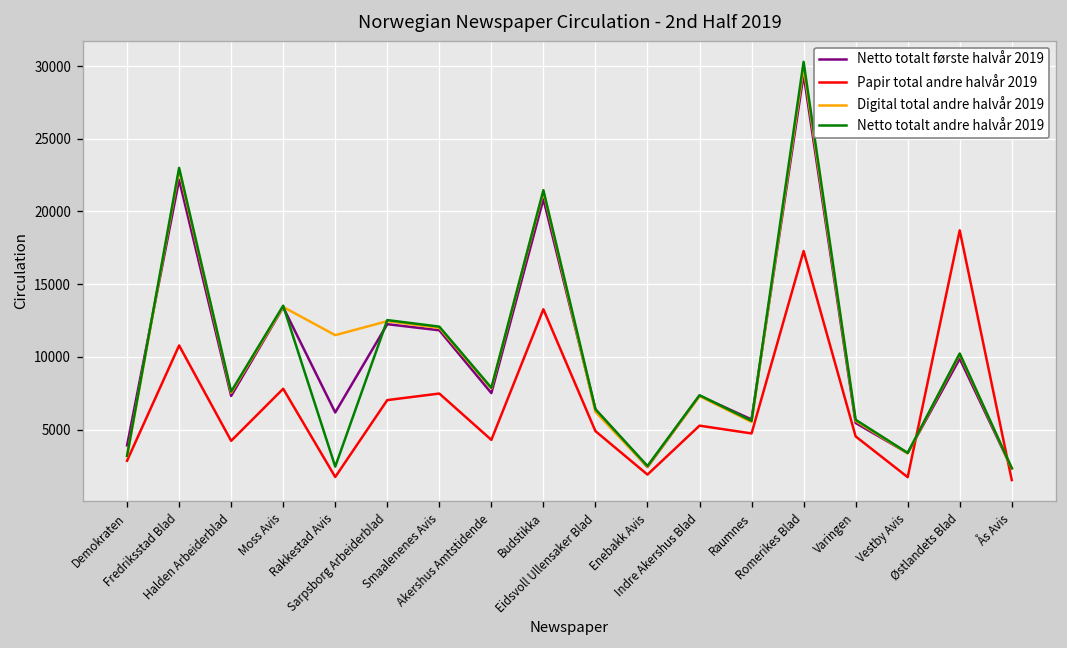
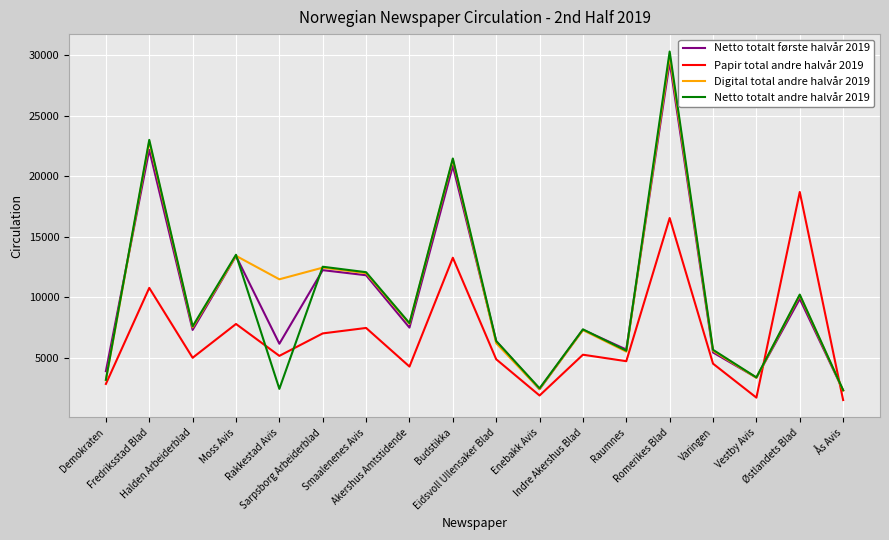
Papir total andre halvår 2019, Halden Arbeiderblad: 4200 -> 5000
Papir total andre halvår 2019, Rakkestad Avis: 1700 -> 5200
Papir total andre halvår 2019, Romerikes Blad: 17300 -> 16600
